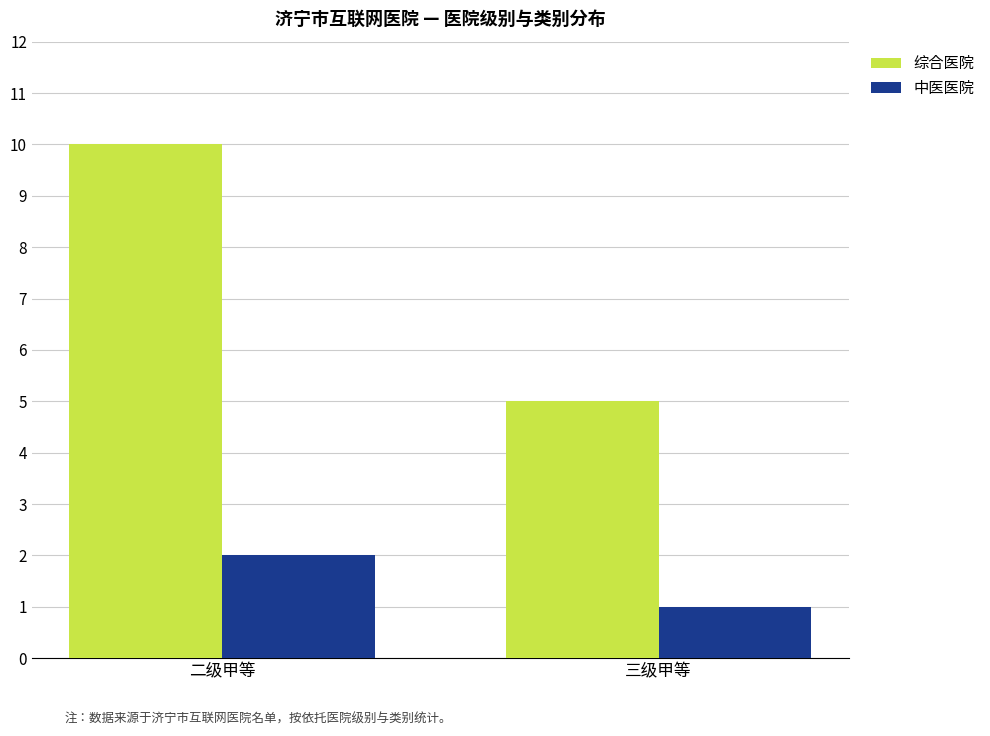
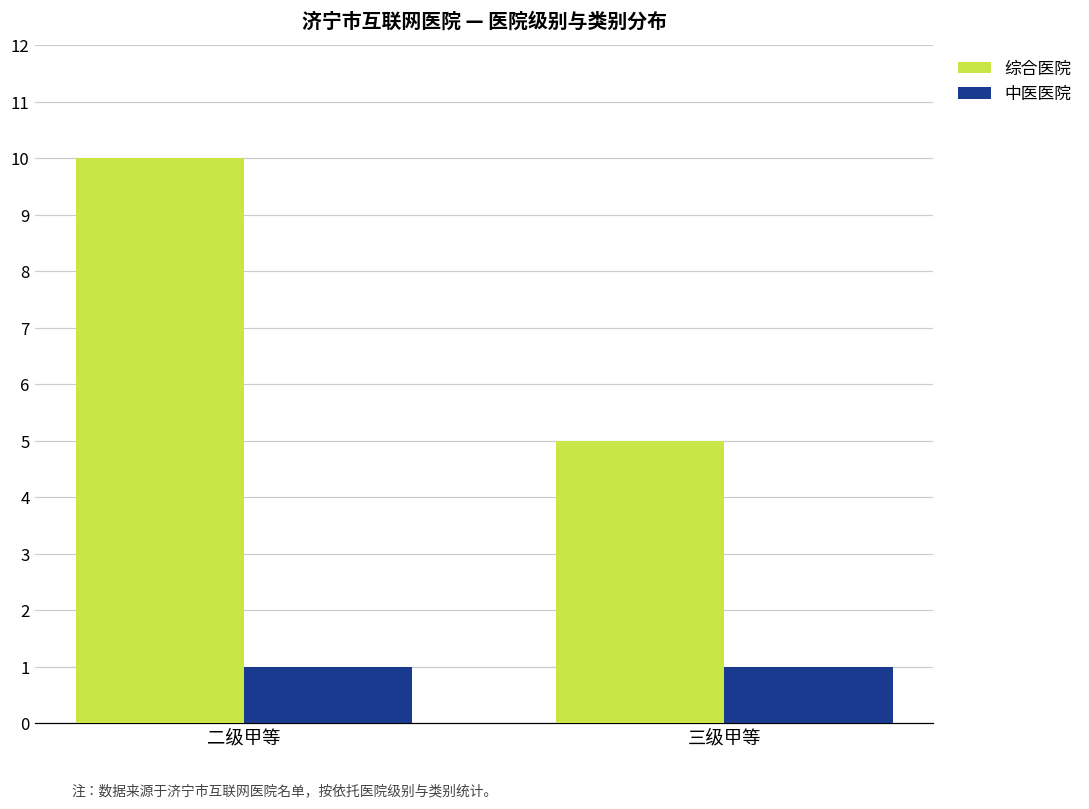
中医医院, 二级甲等: 2 -> 1
